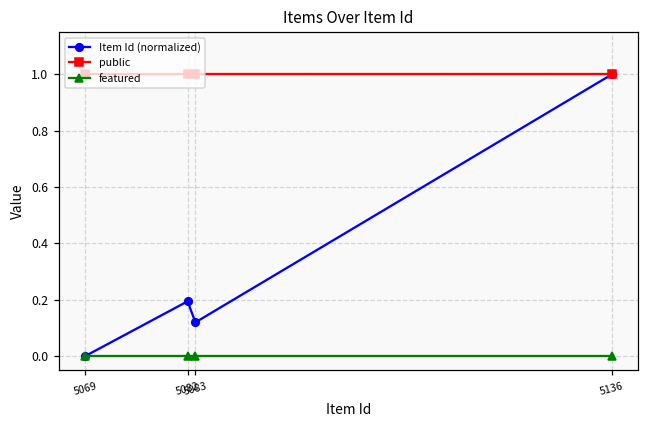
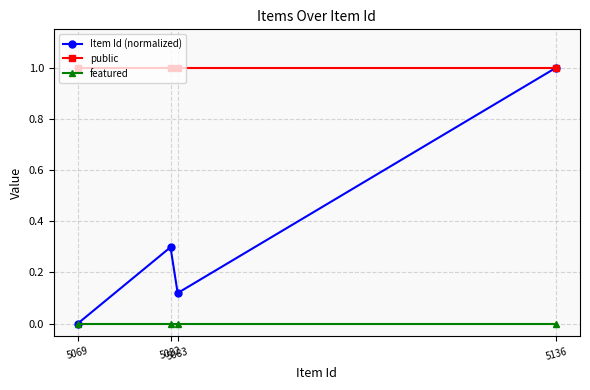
Item Id (normalized), 5082: 0.19 -> 0.30
